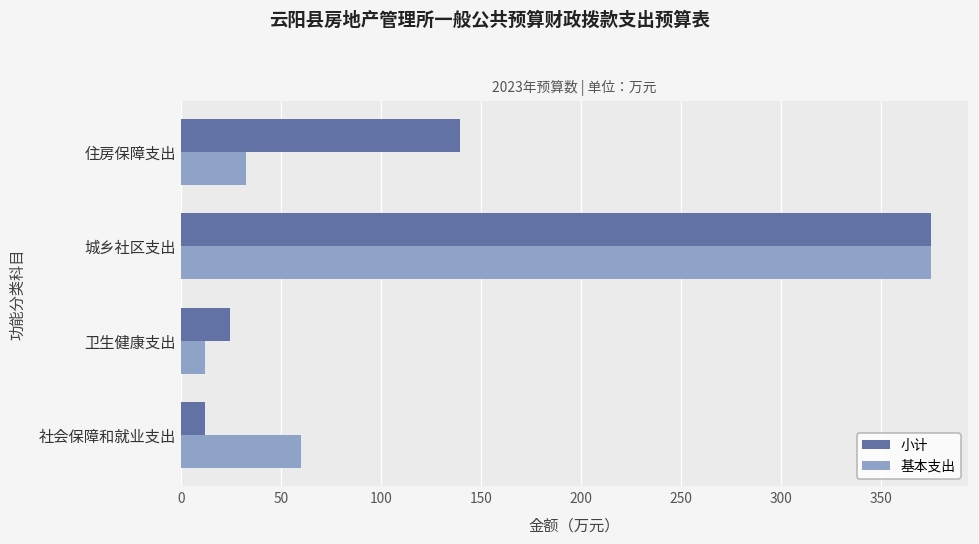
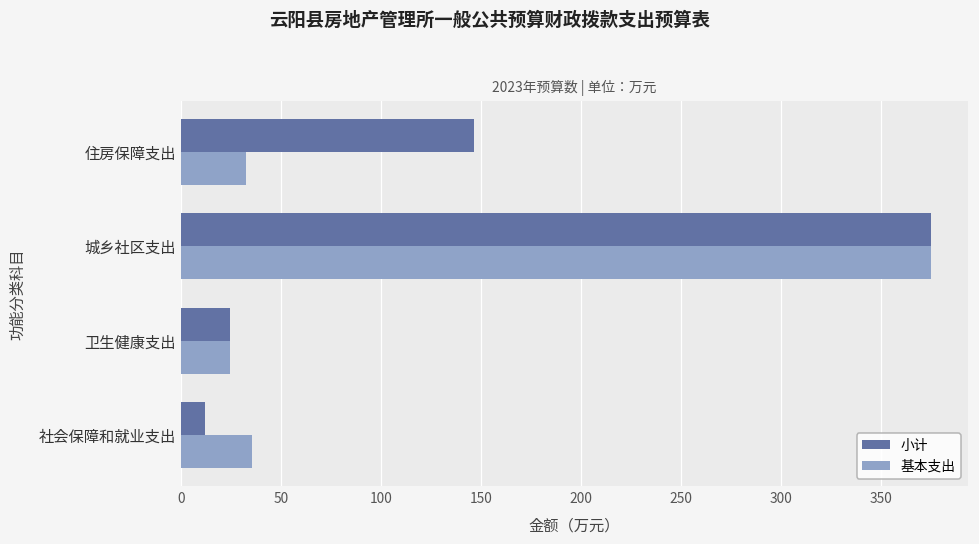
小计, 住房保障支出: 140 -> 146
基本支出, 卫生健康支出: 12 -> 24
基本支出, 社会保障和就业支出: 60 -> 35
